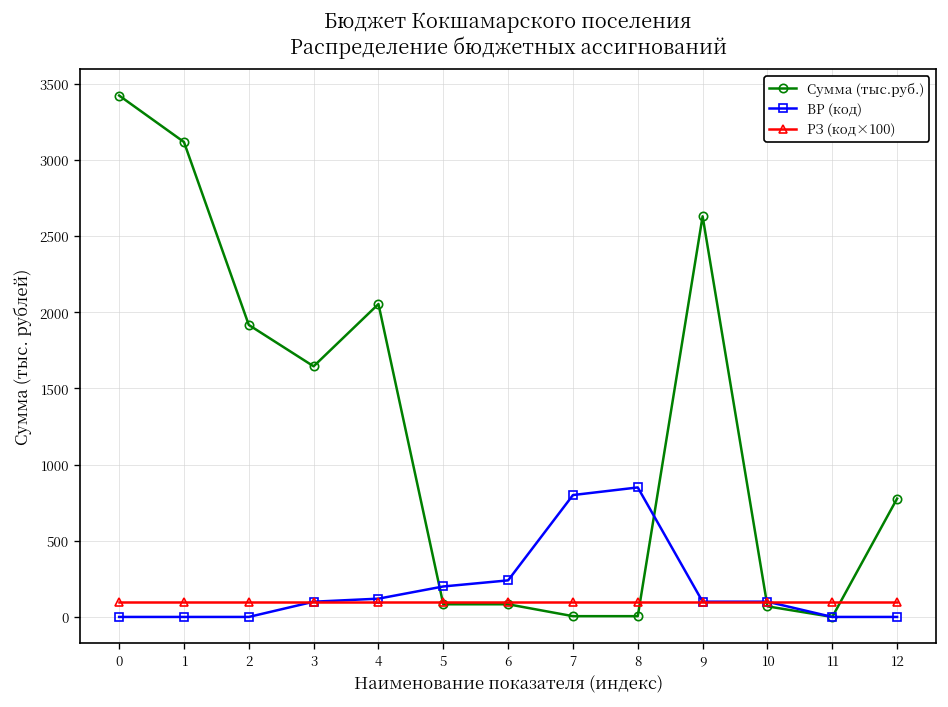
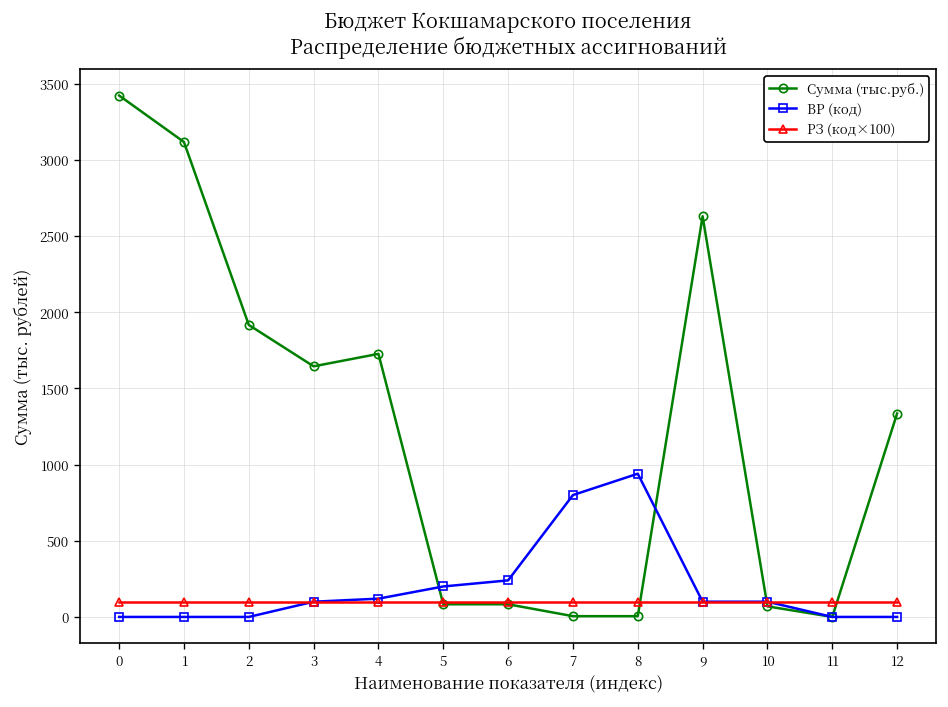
Сумма (тыс.руб.), 4: 2050 -> 1730
ВР (код), 8: 850 -> 940
Сумма (тыс.руб.), 12: 780 -> 1340
